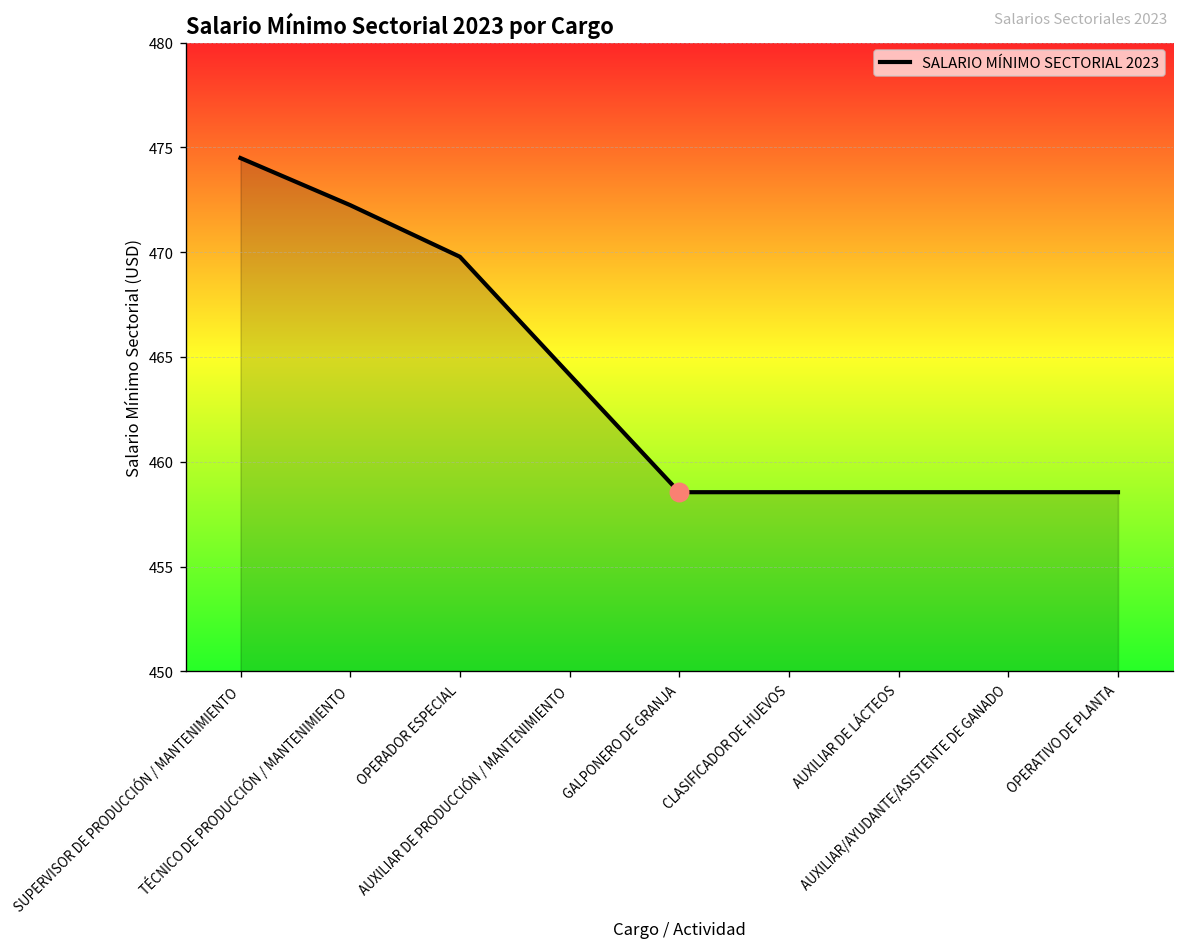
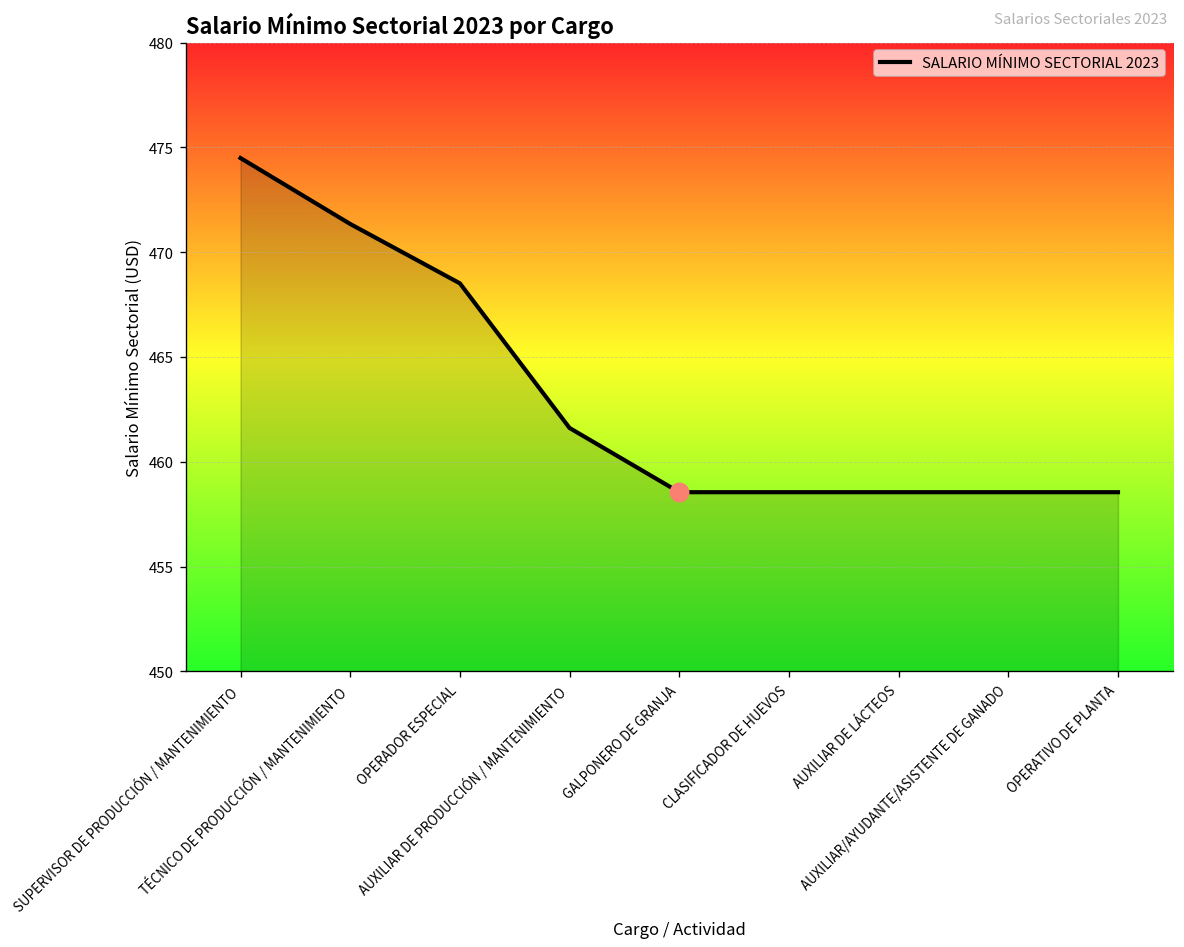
SALARIO MÍNIMO SECTORIAL 2023, TÉCNICO DE PRODUCCIÓN / MANTENIMIENTO: 472.2 -> 471.3
SALARIO MÍNIMO SECTORIAL 2023, OPERADOR ESPECIAL: 469.8 -> 468.5
SALARIO MÍNIMO SECTORIAL 2023, AUXILIAR DE PRODUCCIÓN / MANTENIMIENTO: 464.2 -> 461.6
